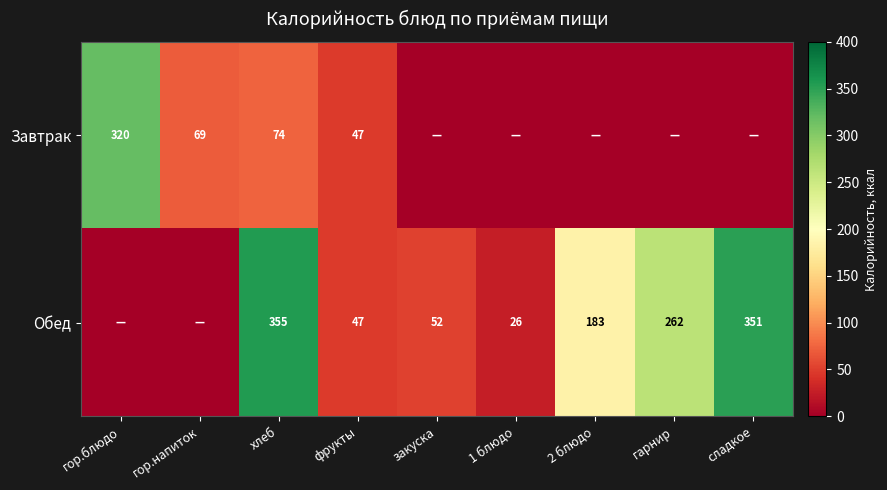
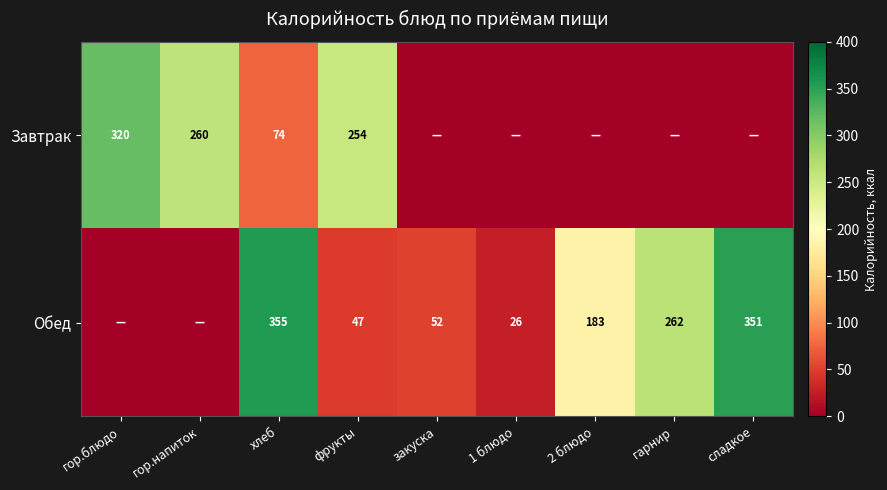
Завтрак, гор.напиток: 69 -> 260
Завтрак, фрукты: 47 -> 254
